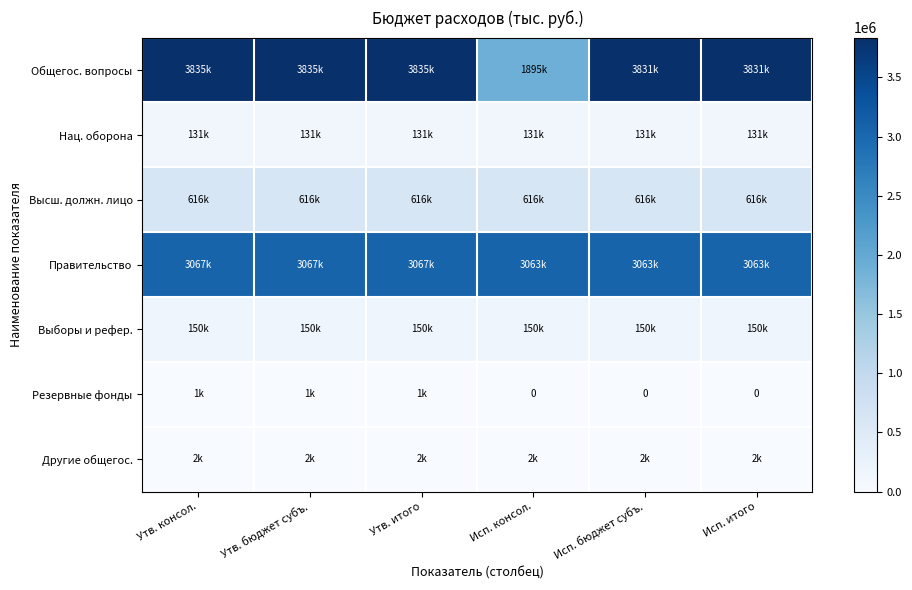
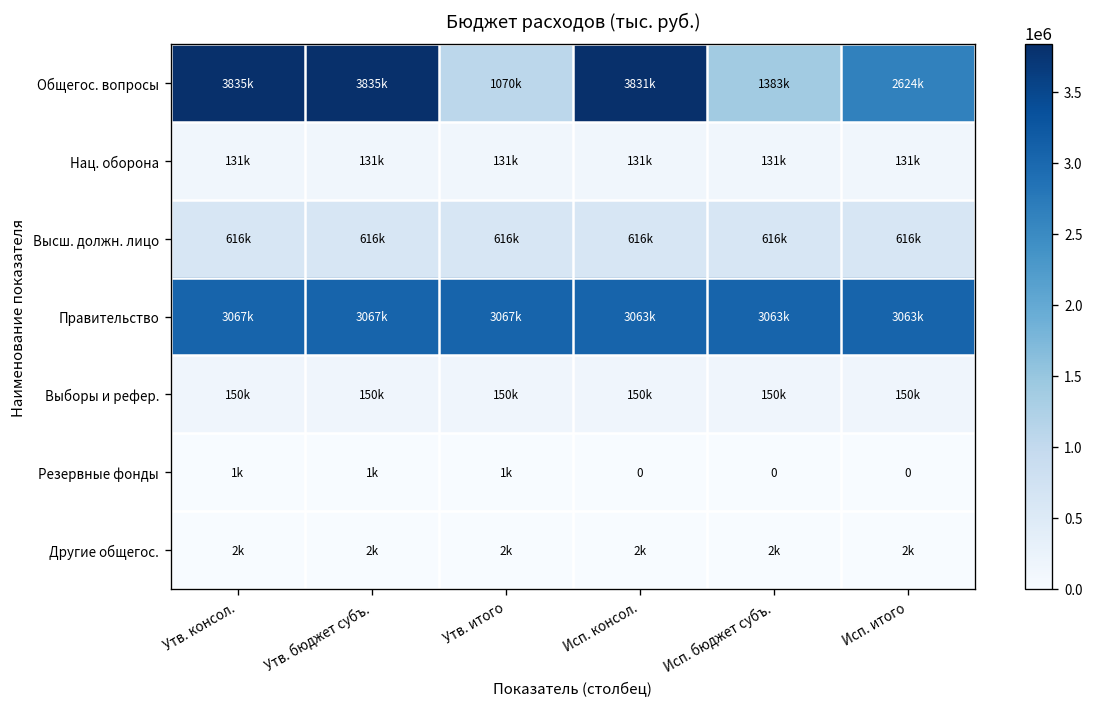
Общегос. вопросы, Утв. итого: 3835k -> 1070k
Общегос. вопросы, Исп. консол.: 1895k -> 3831k
Общегос. вопросы, Исп. бюджет субъ.: 3831k -> 1383k
Общегос. вопросы, Исп. итого: 3831k -> 2624k
